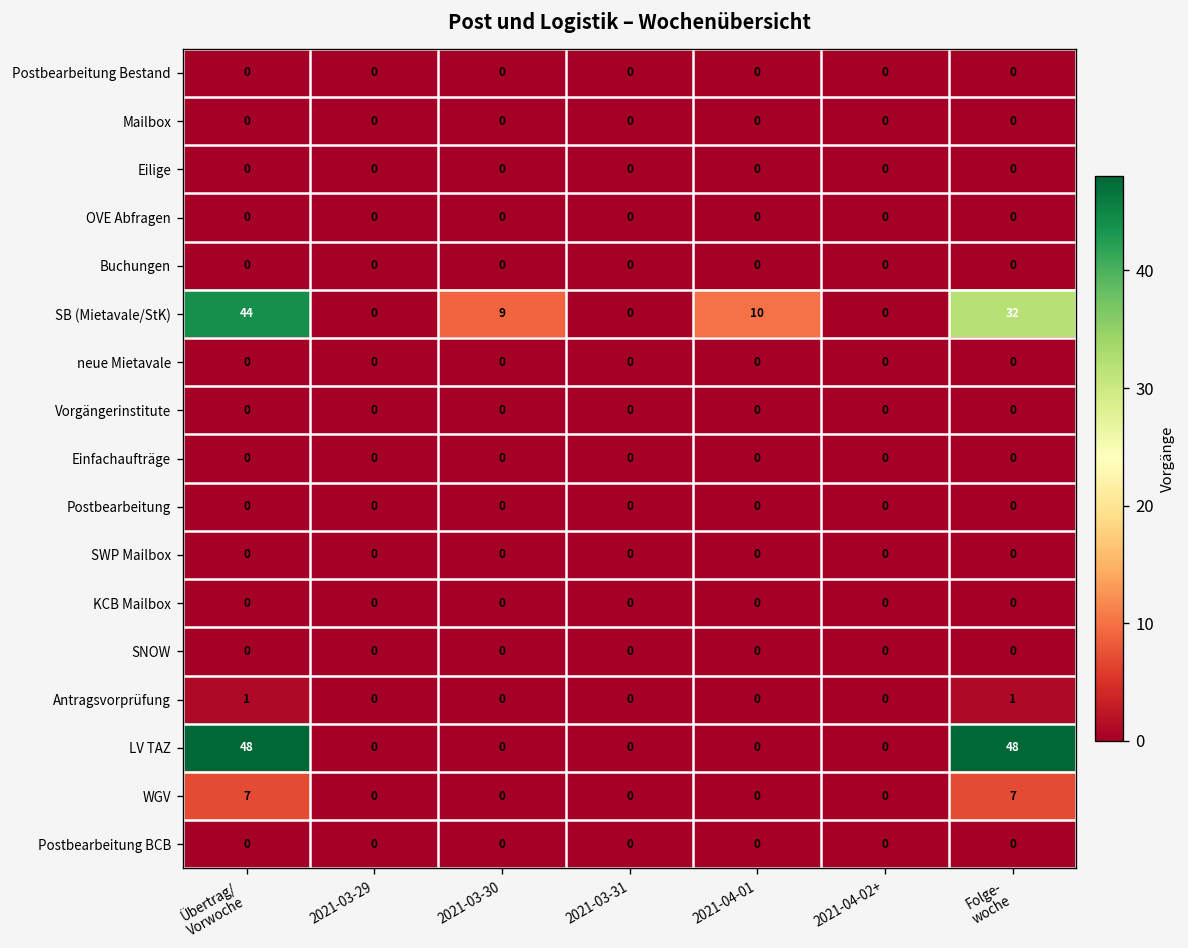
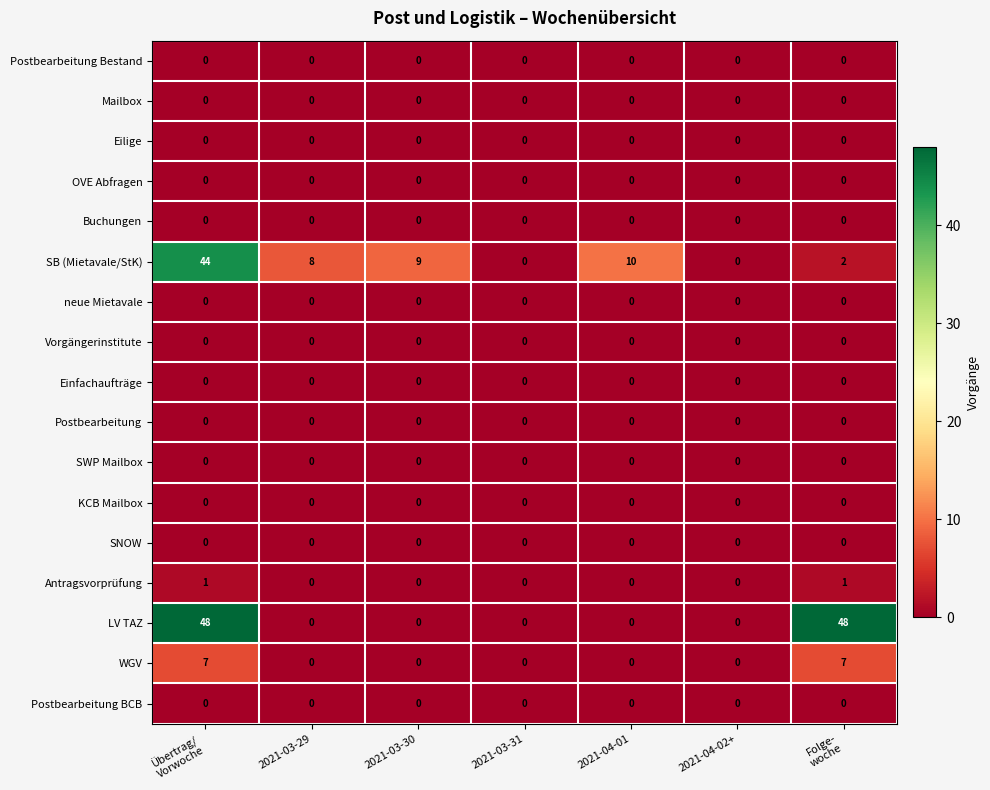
SB (Mietavale/StK), 2021-03-29: 0 -> 8
SB (Mietavale/StK), Folge- woche: 32 -> 2
